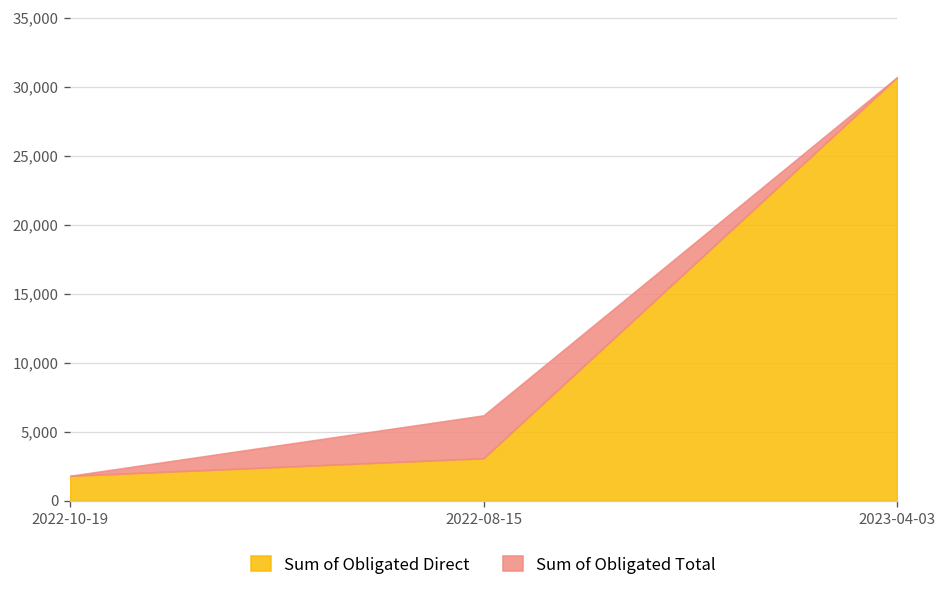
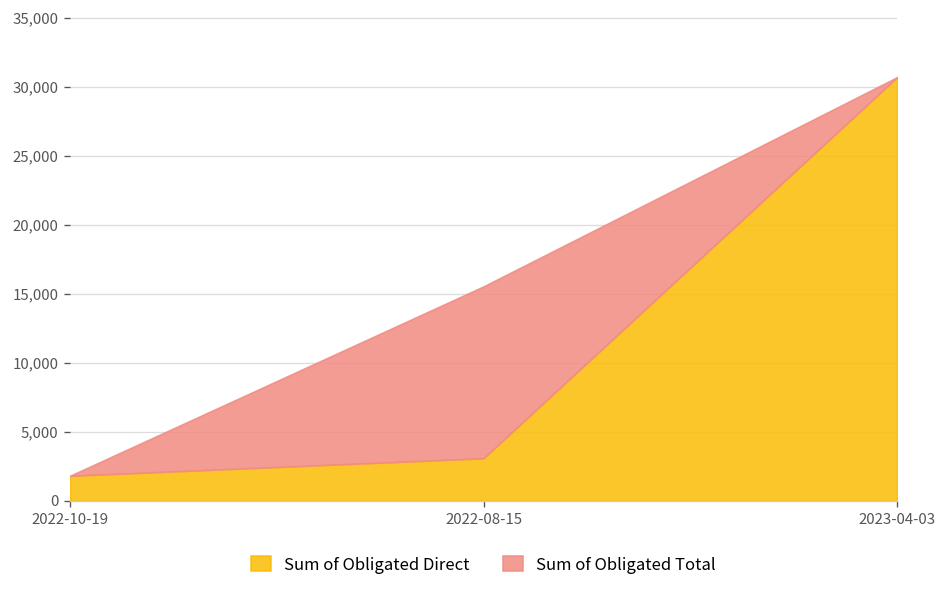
Sum of Obligated Total, 2022-08-15: 6,200 -> 15,500
